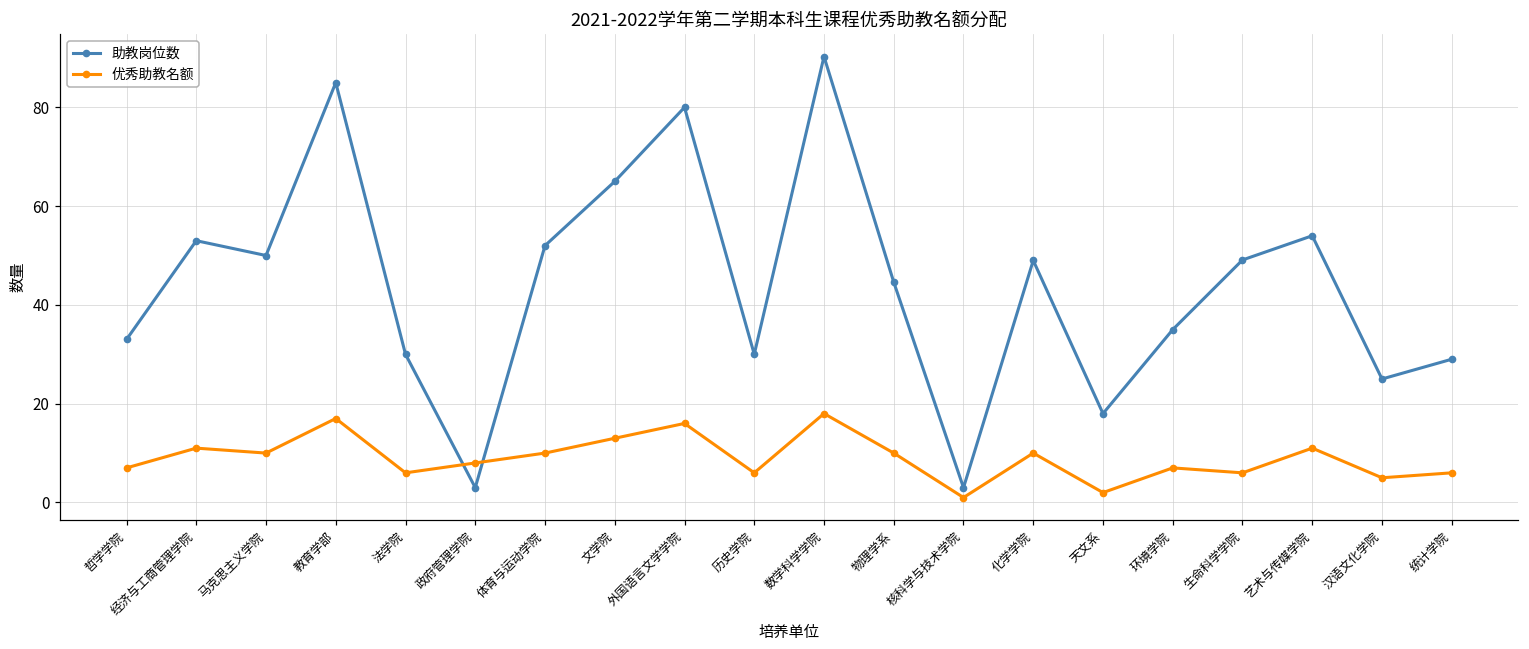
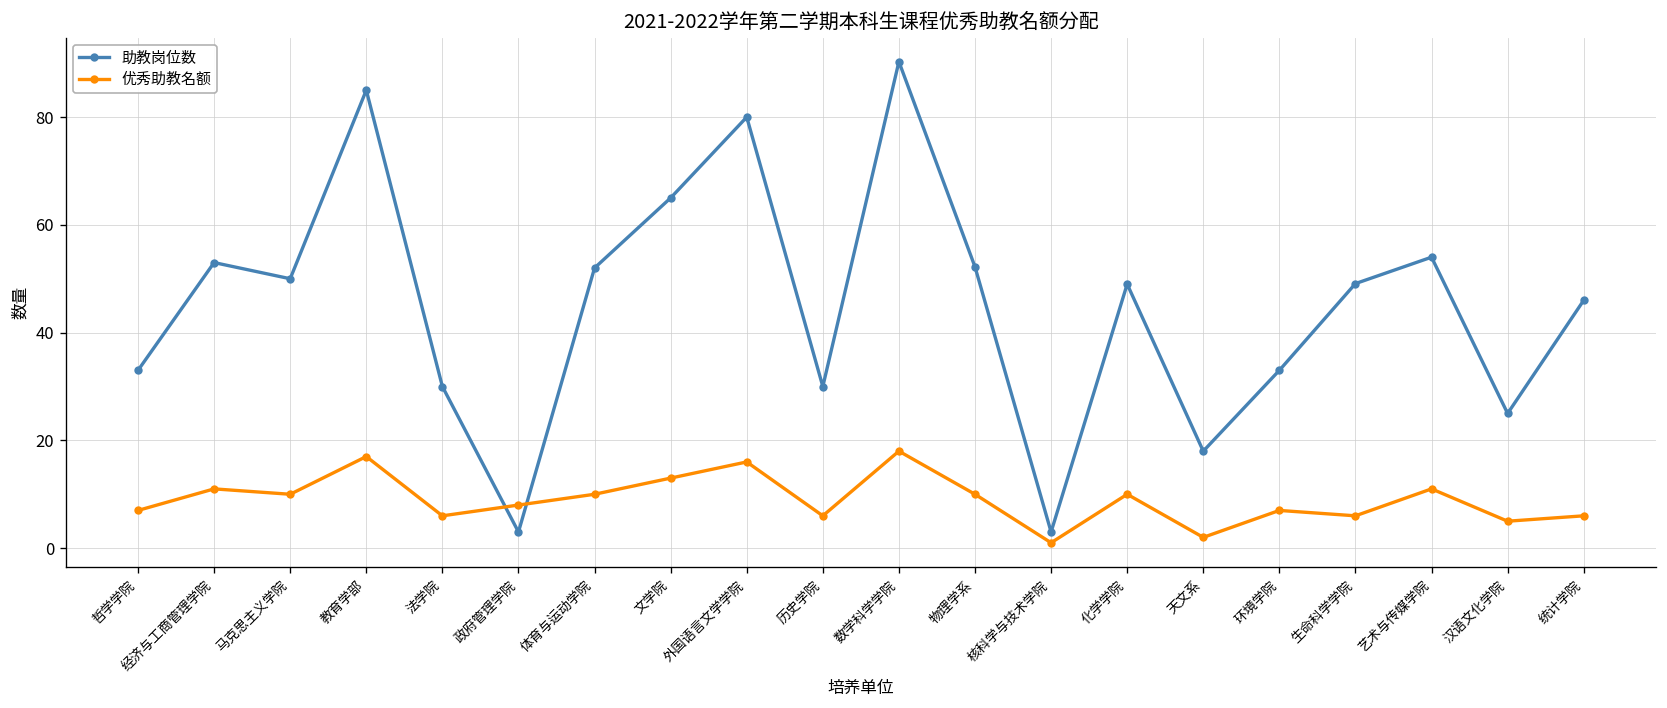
助教岗位数, 物理学系: 45 -> 52
助教岗位数, 环境学院: 35 -> 33
助教岗位数, 统计学院: 29 -> 46
